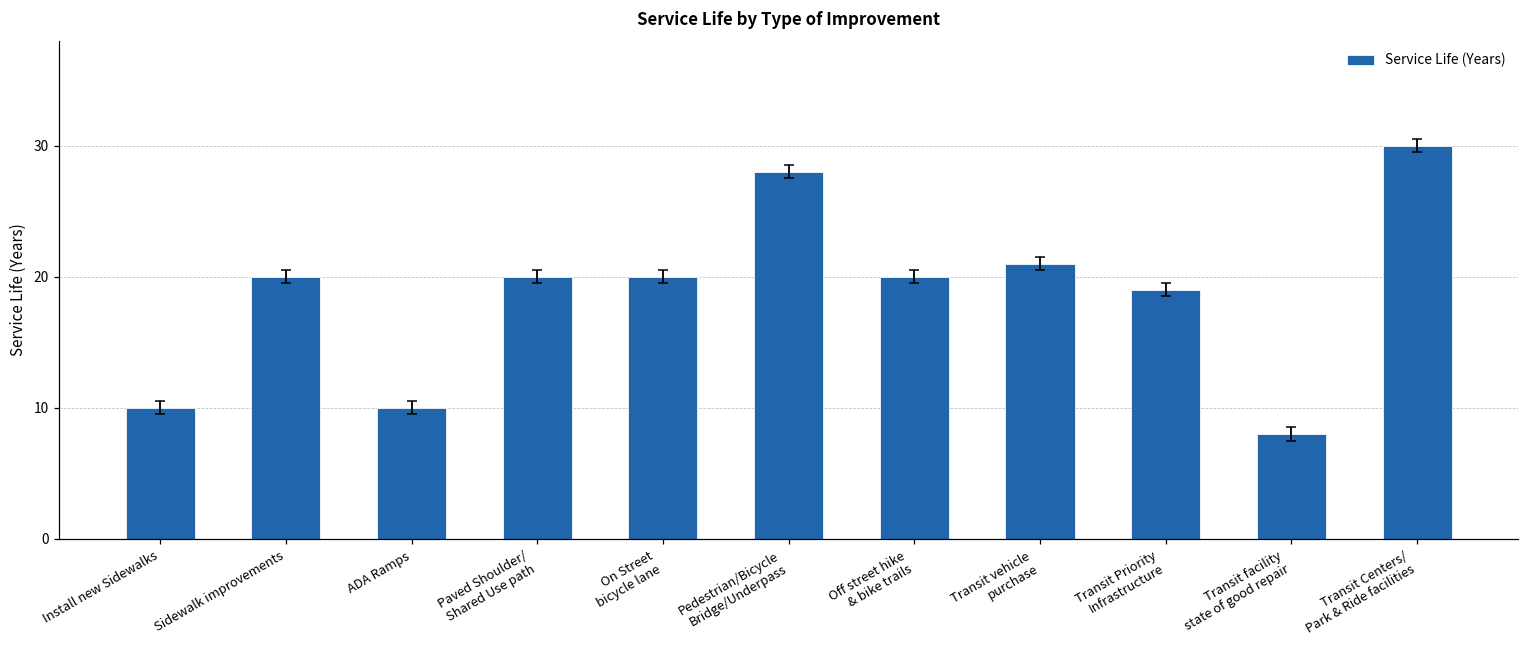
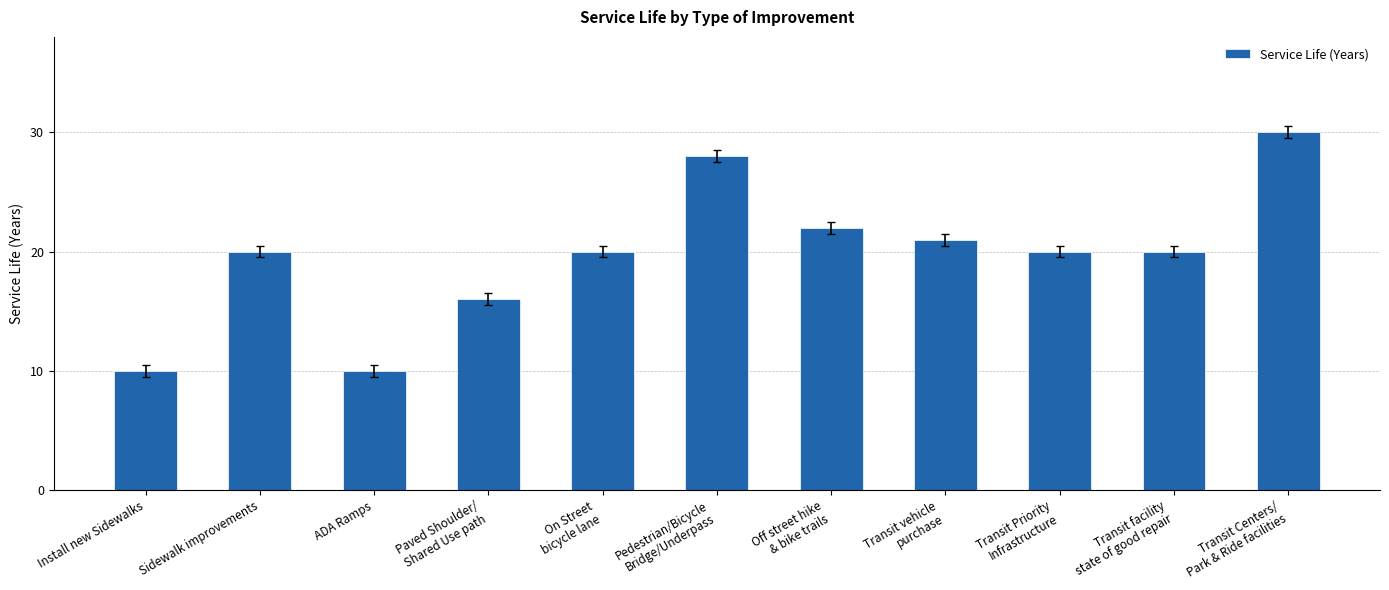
Service Life (Years), Paved Shoulder/ Shared Use path: 20 -> 16
Service Life (Years), Off street hike & bike trails: 20 -> 22
Service Life (Years), Transit Priority Infrastructure: 19 -> 20
Service Life (Years), Transit facility state of good repair: 8 -> 20
